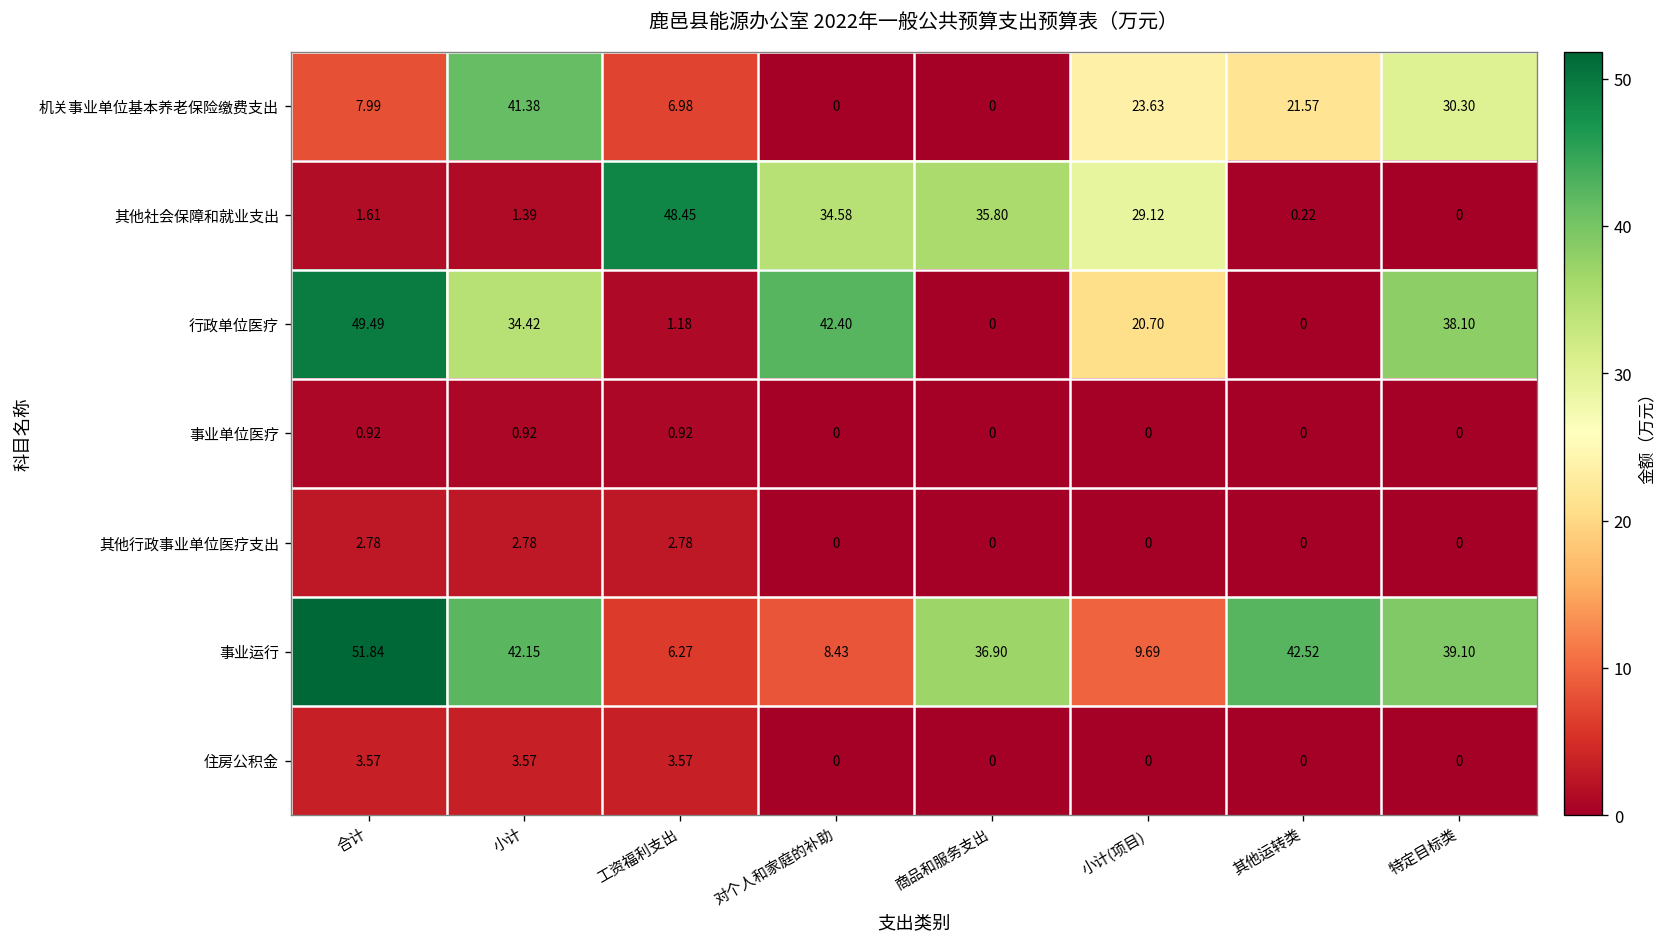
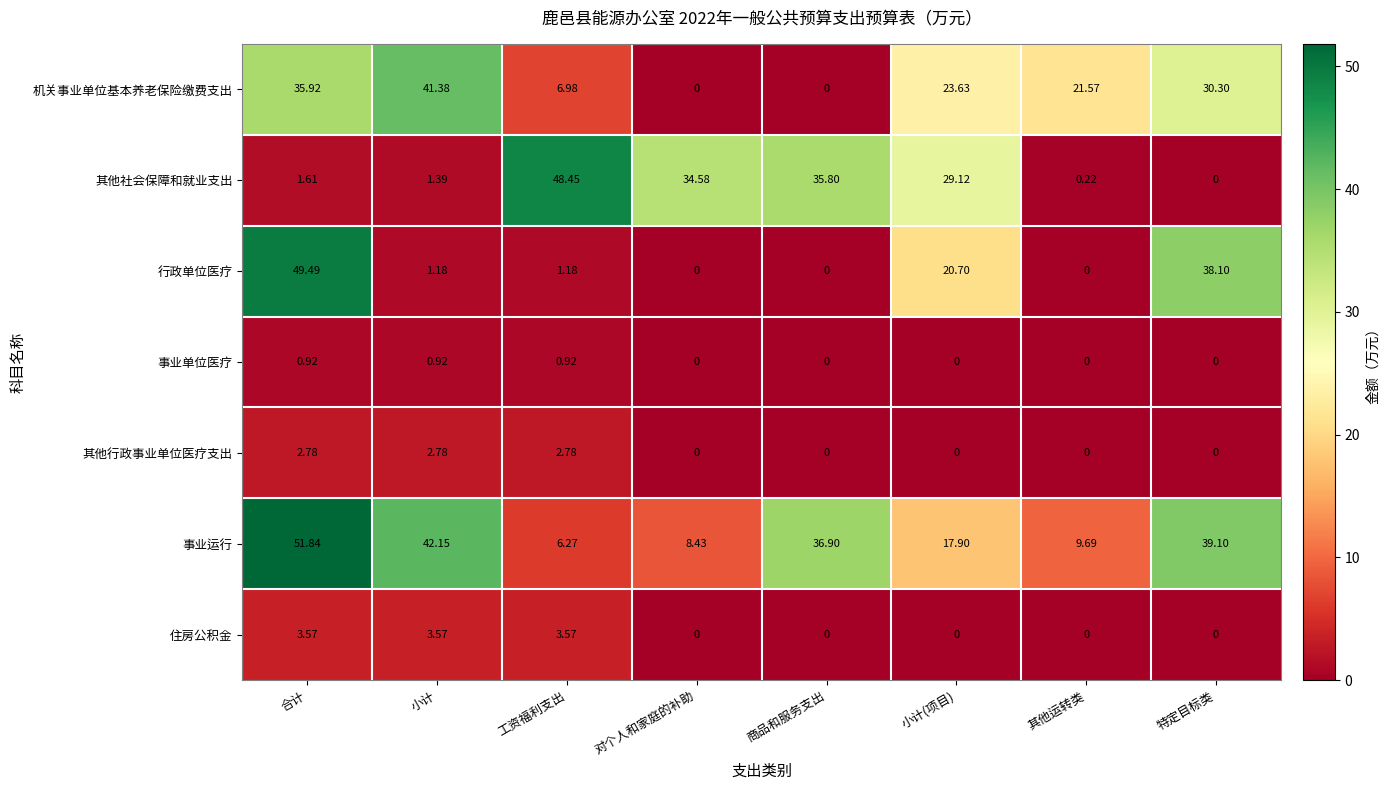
机关事业单位基本养老保险缴费支出, 合计: 7.99 -> 35.92
行政单位医疗, 小计: 34.42 -> 1.18
行政单位医疗, 对个人和家庭的补助: 42.40 -> 0
事业运行, 小计(项目): 9.69 -> 17.90
事业运行, 其他运转类: 42.52 -> 9.69
